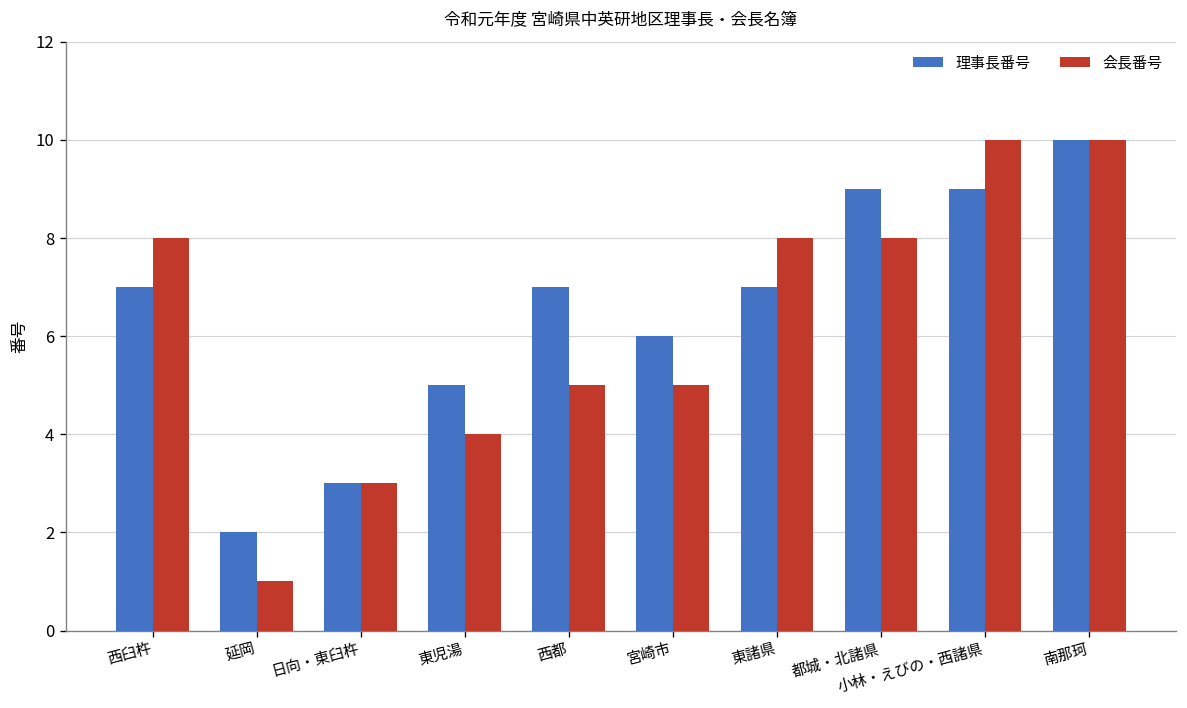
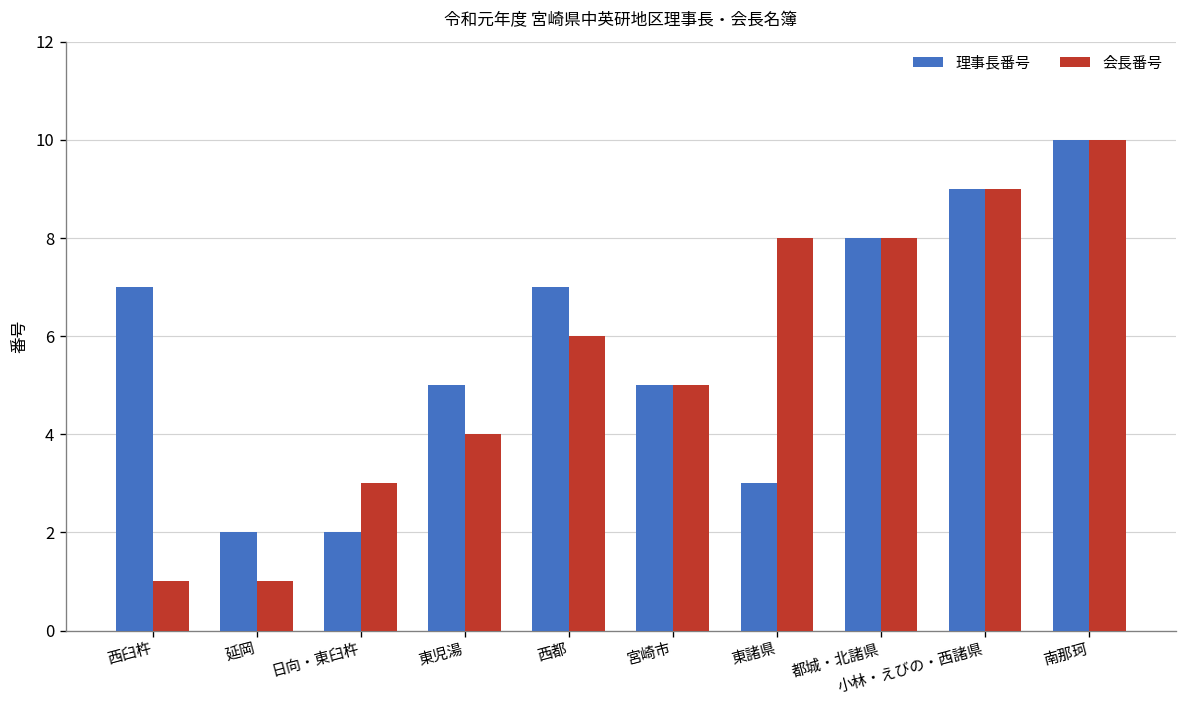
会長番号, 西臼杵: 8 -> 1
理事長番号, 日向・東臼杵: 3 -> 2
会長番号, 西都: 5 -> 6
理事長番号, 宮崎市: 6 -> 5
理事長番号, 東諸県: 7 -> 3
理事長番号, 都城・北諸県: 9 -> 8
会長番号, 小林・えびの・西諸県: 10 -> 9
